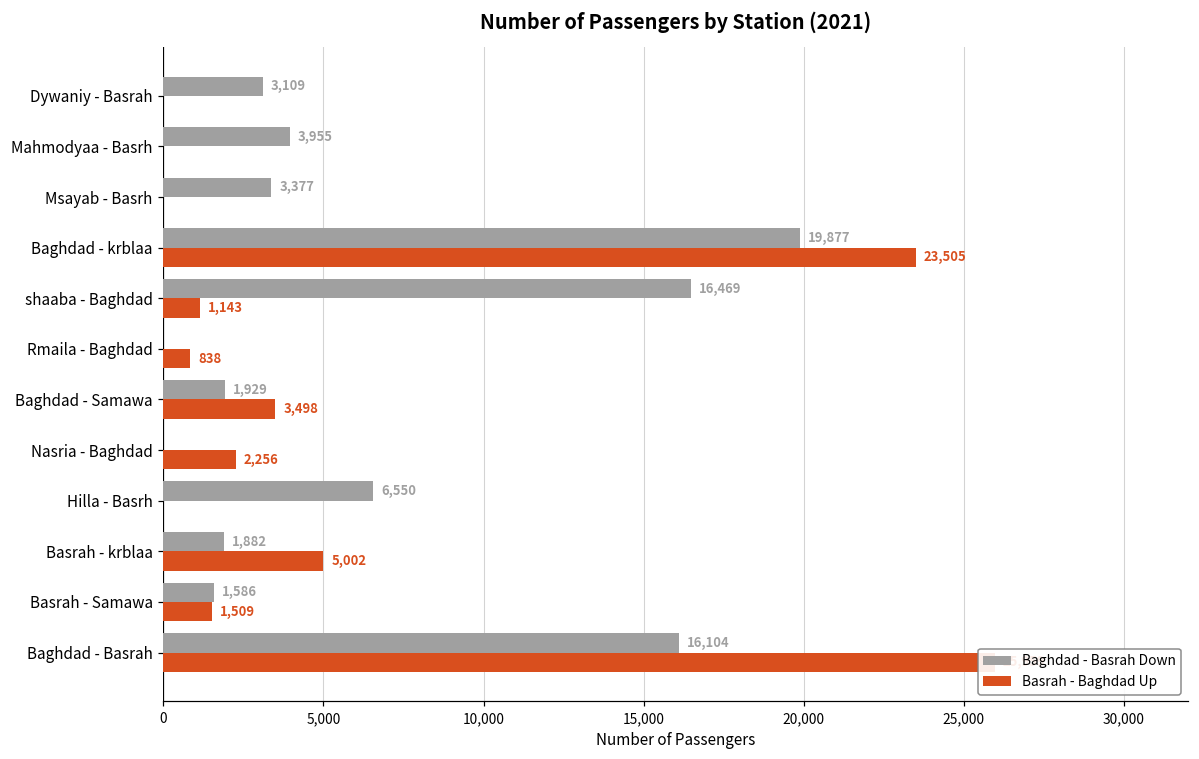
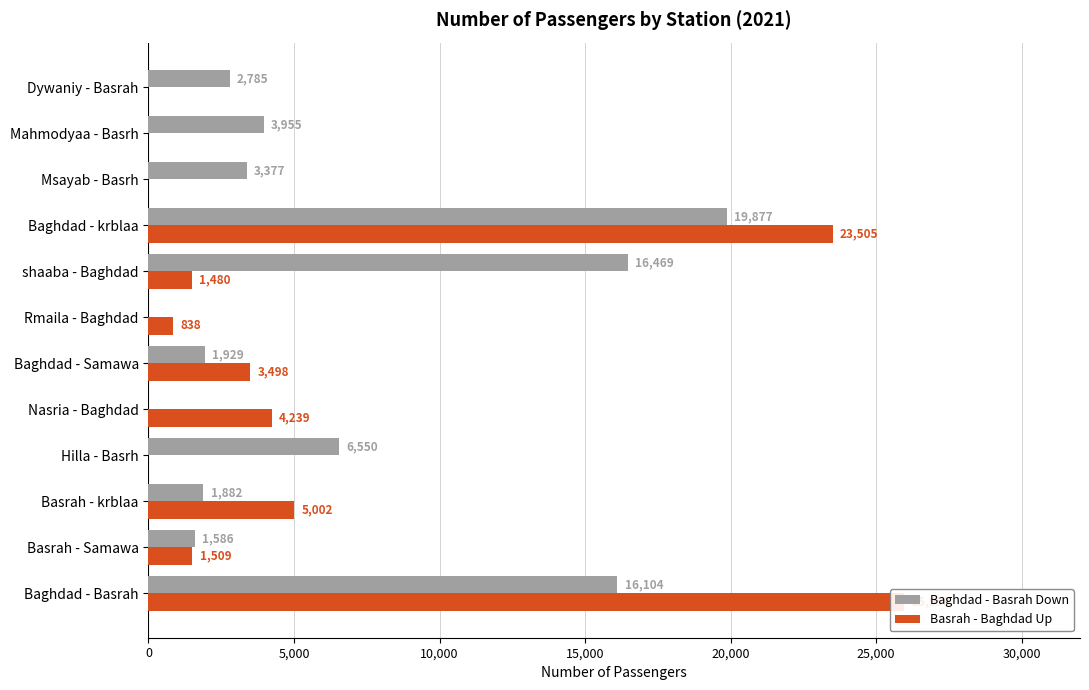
Baghdad - Basrah Down, Dywaniy - Basrah: 3,109 -> 2,785
Basrah - Baghdad Up, shaaba - Baghdad: 1,143 -> 1,480
Basrah - Baghdad Up, Nasria - Baghdad: 2,256 -> 4,239
